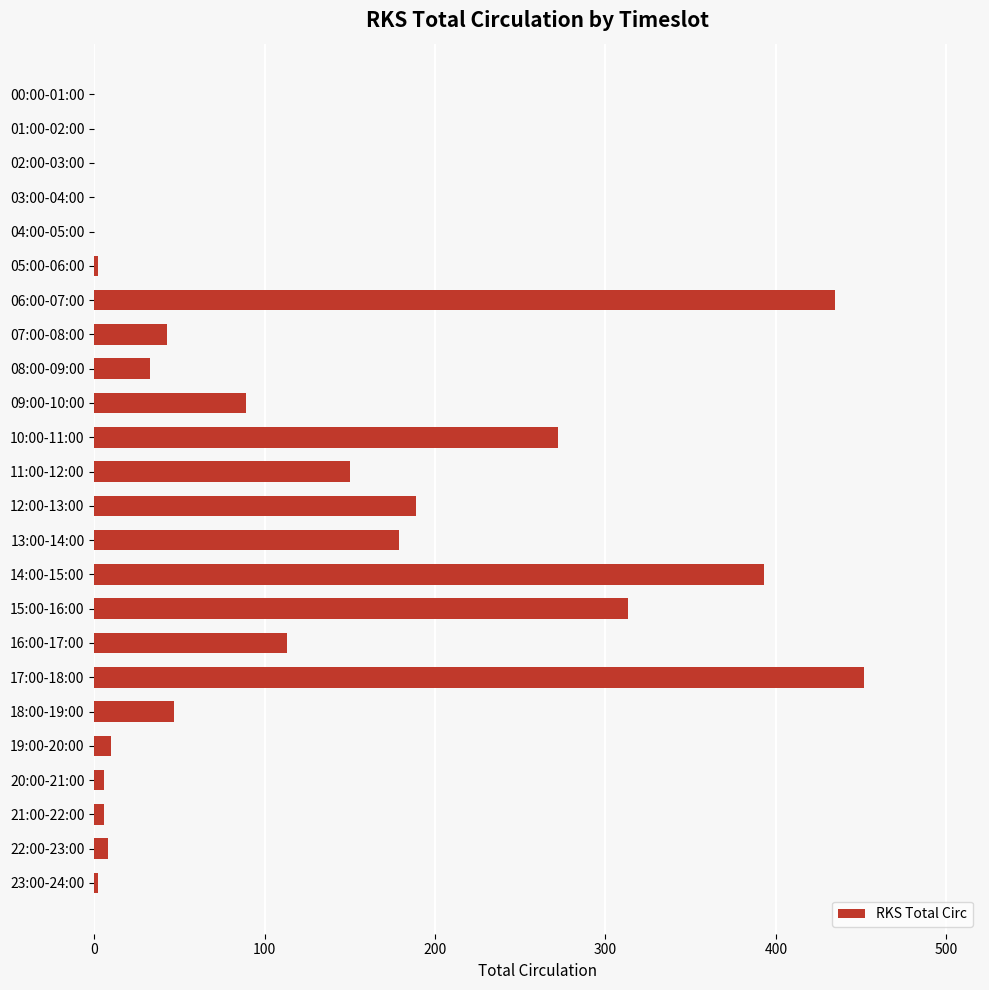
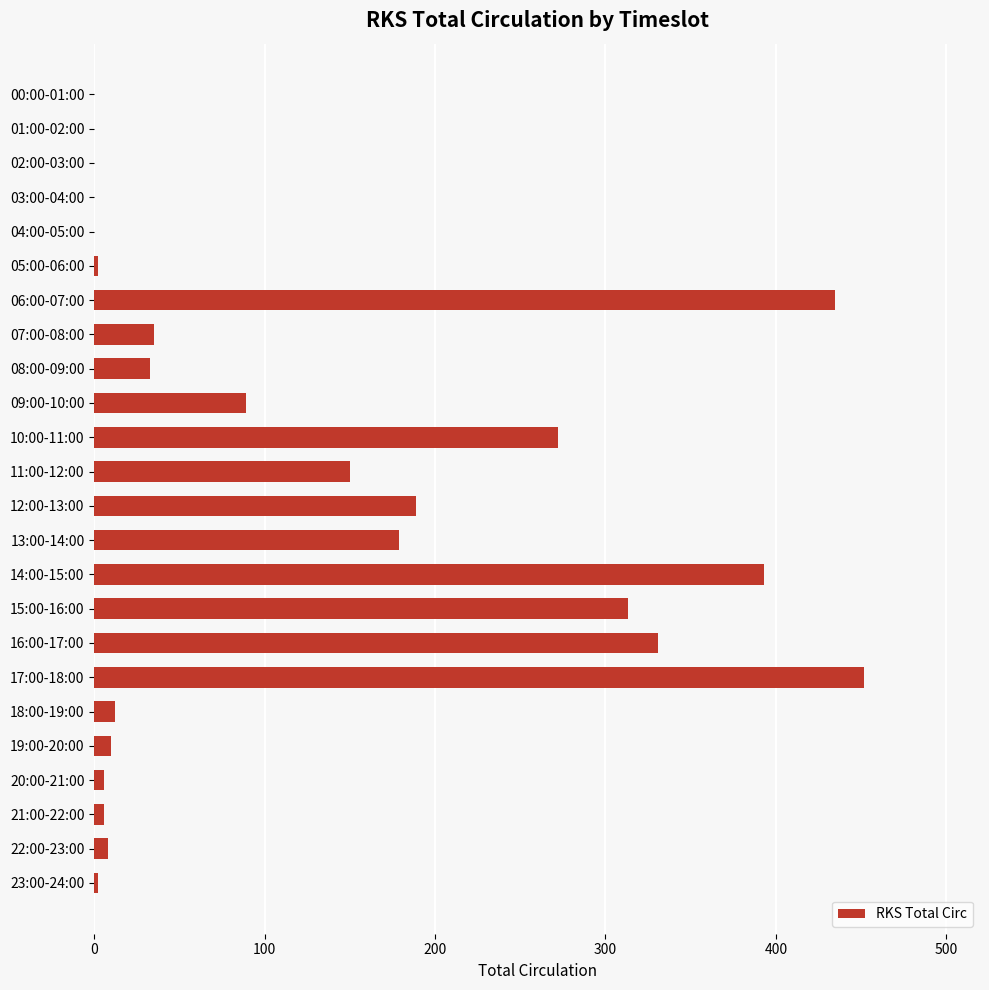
07:00-08:00: 43 -> 35
16:00-17:00: 113 -> 331
18:00-19:00: 47 -> 12
